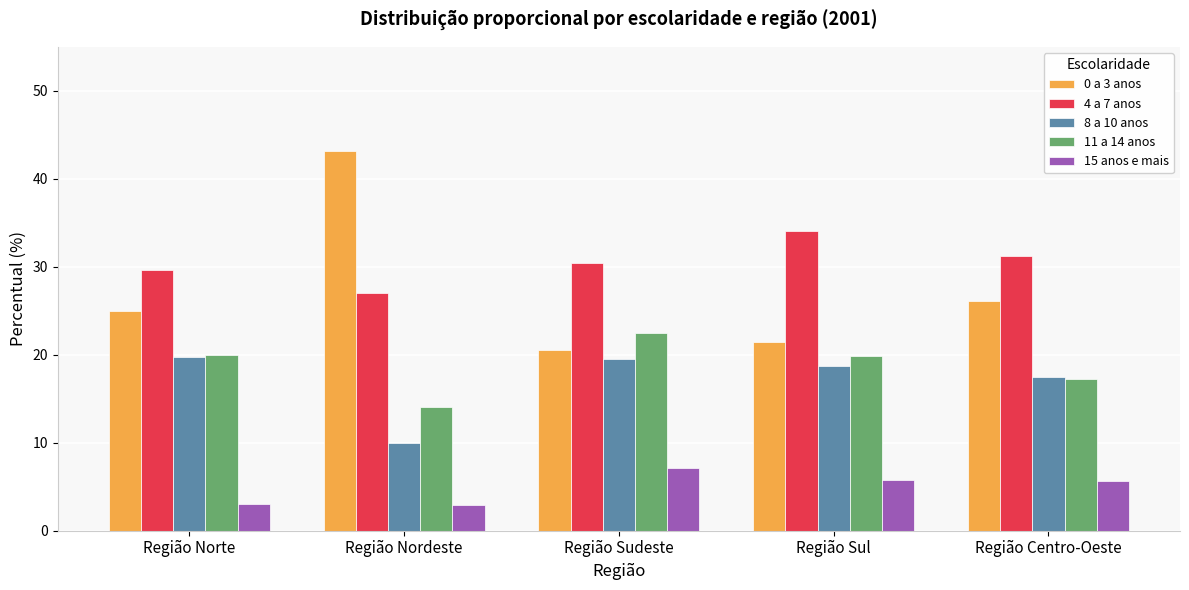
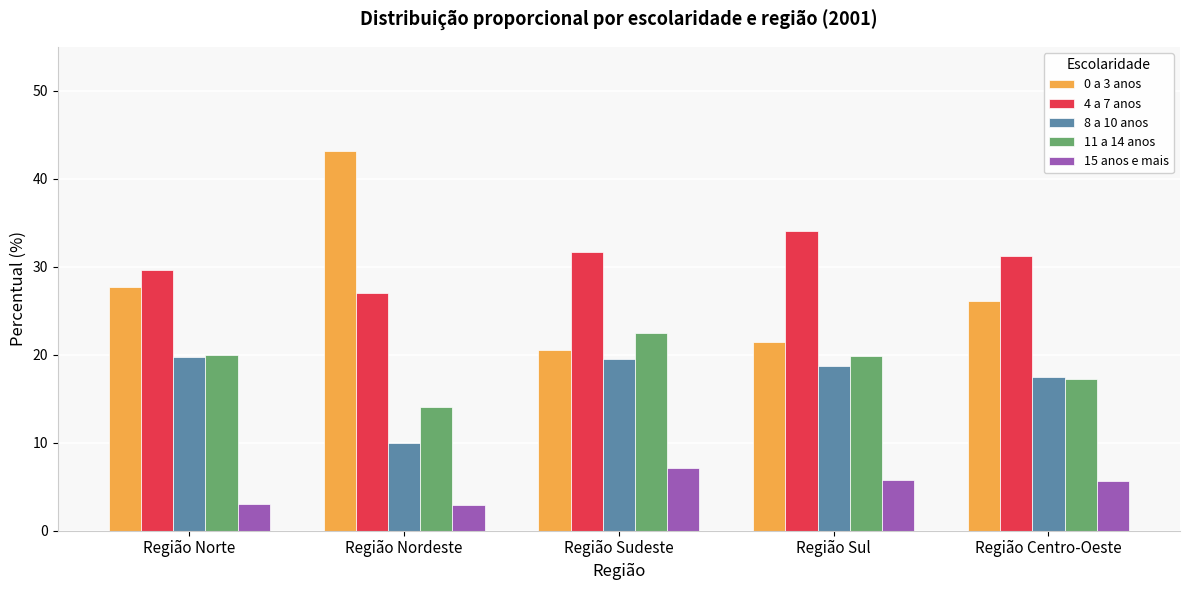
0 a 3 anos, Região Norte: 25 -> 28
4 a 7 anos, Região Sudeste: 30 -> 32
